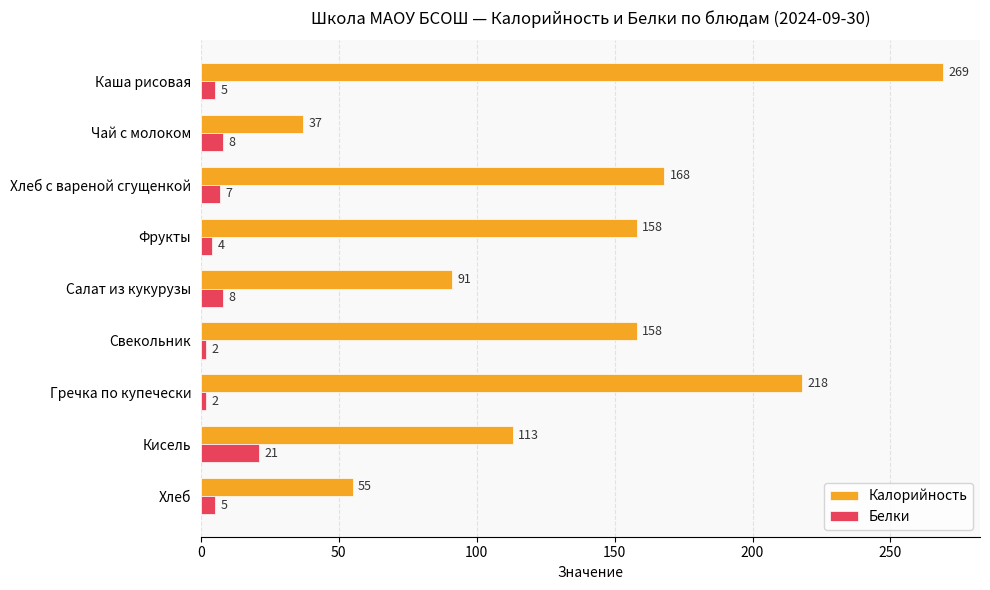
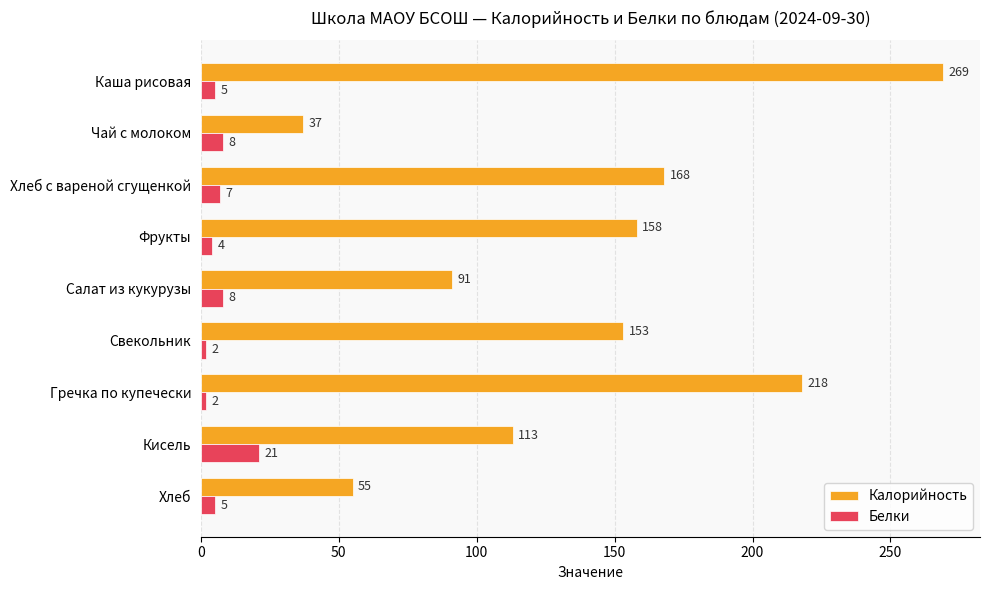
Калорийность, Свекольник: 158 -> 153
